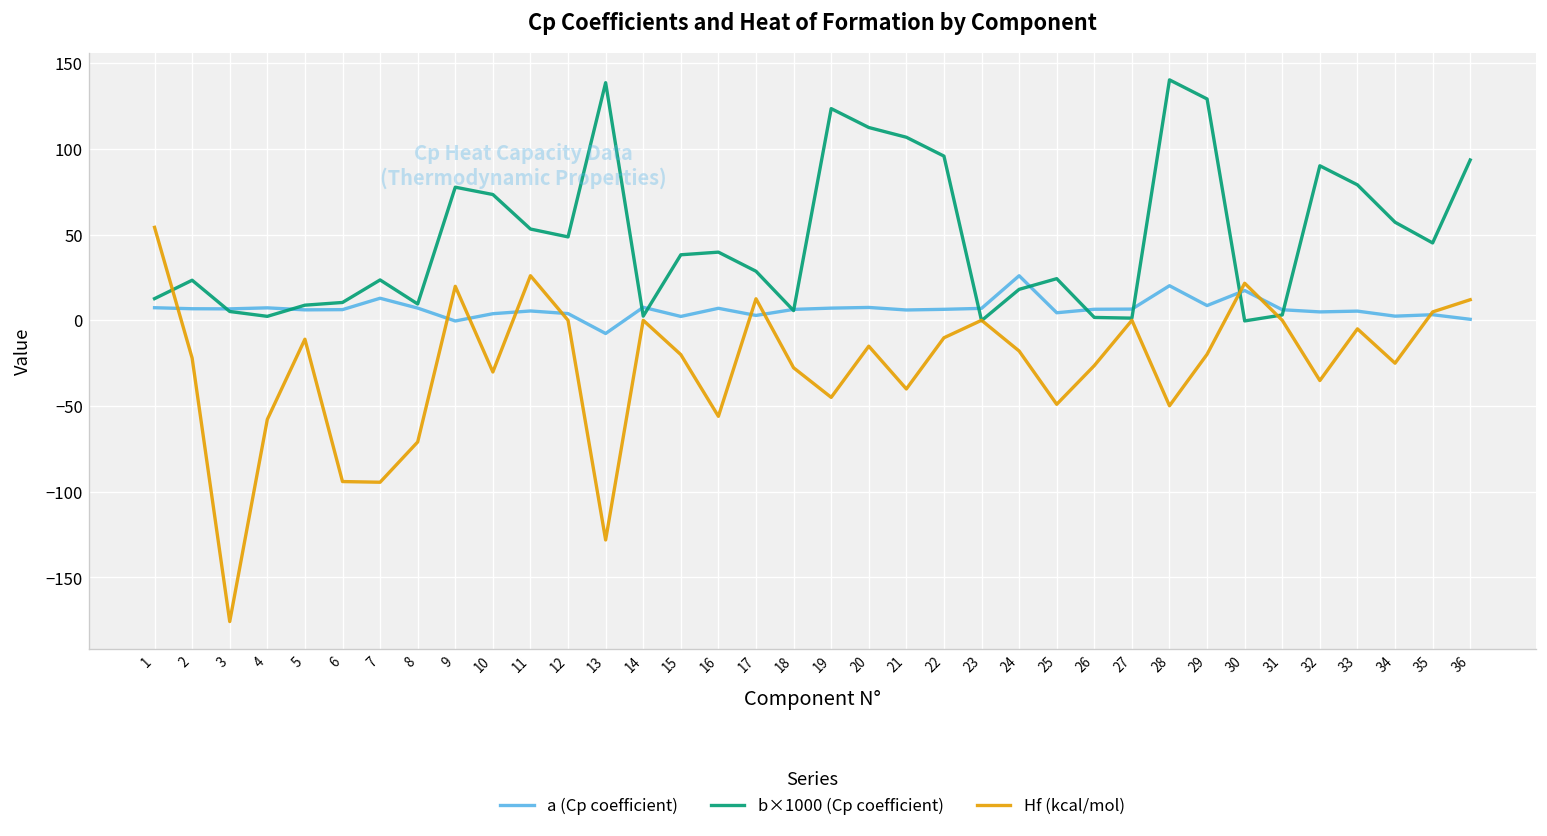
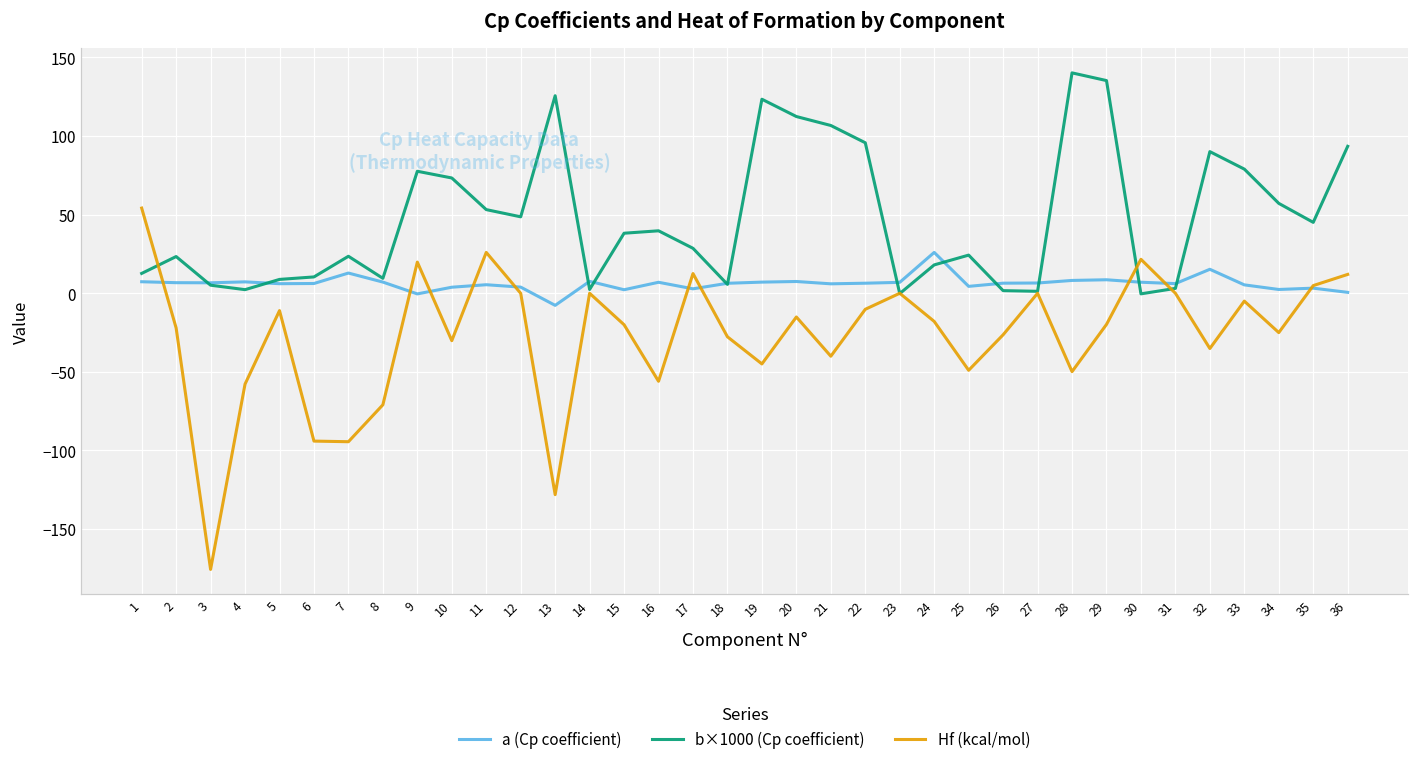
b×1000 (Cp coefficient), 13: 139 -> 126
a (Cp coefficient), 28: 20 -> 8
b×1000 (Cp coefficient), 29: 129 -> 135
a (Cp coefficient), 30: 17 -> 7
a (Cp coefficient), 32: 5 -> 15
